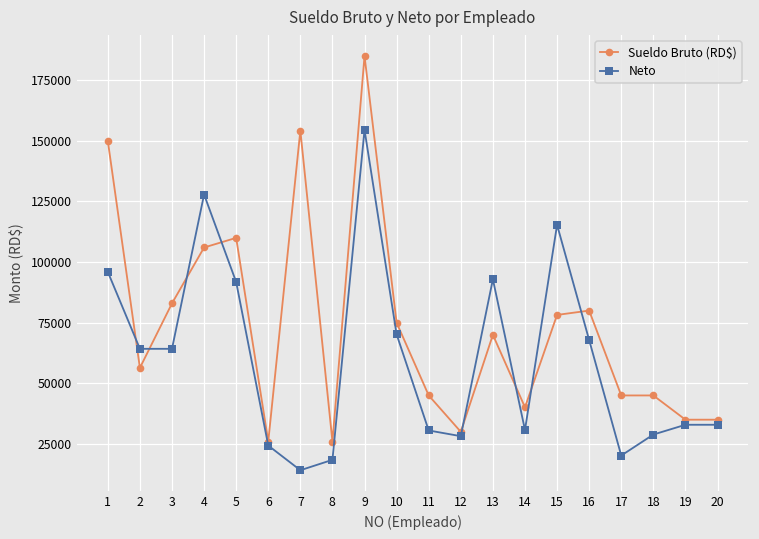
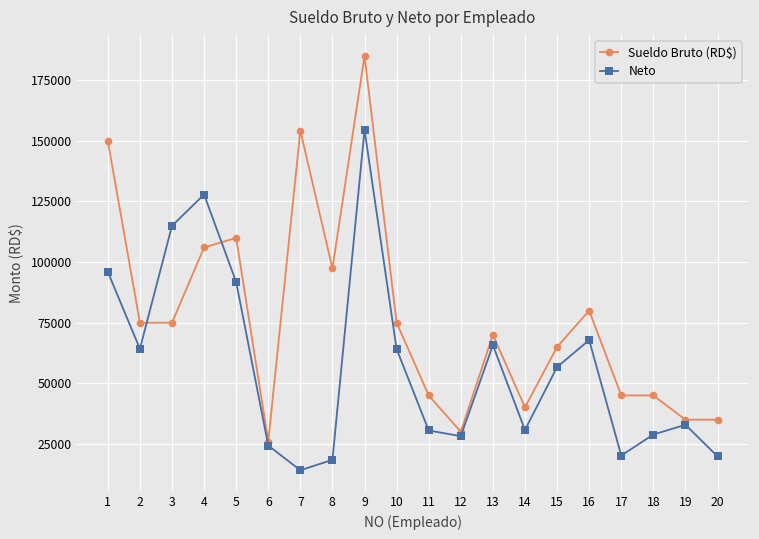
Sueldo Bruto (RD$), 2: 56000 -> 75000
Sueldo Bruto (RD$), 3: 83000 -> 75000
Neto, 3: 64000 -> 115000
Sueldo Bruto (RD$), 8: 26000 -> 97000
Neto, 10: 70000 -> 64000
Neto, 13: 93000 -> 66000
Sueldo Bruto (RD$), 15: 78000 -> 65000
Neto, 15: 115000 -> 57000
Neto, 20: 33000 -> 20000
